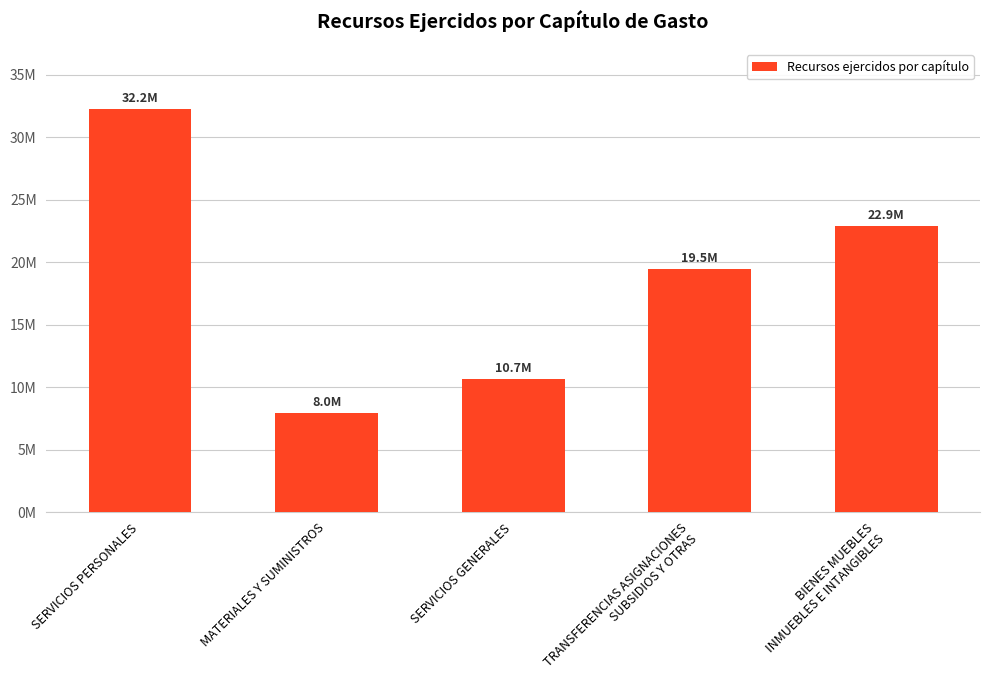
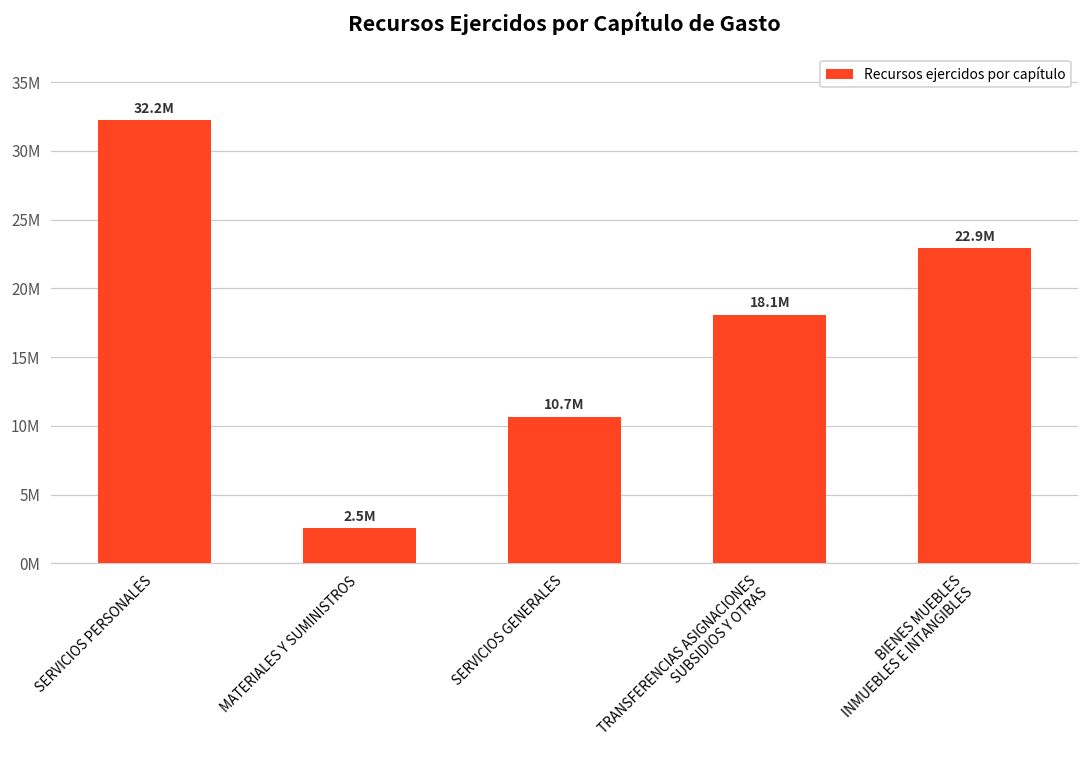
MATERIALES Y SUMINISTROS: 8.0M -> 2.5M
TRANSFERENCIAS ASIGNACIONES SUBSIDIOS Y OTRAS: 19.5M -> 18.1M
